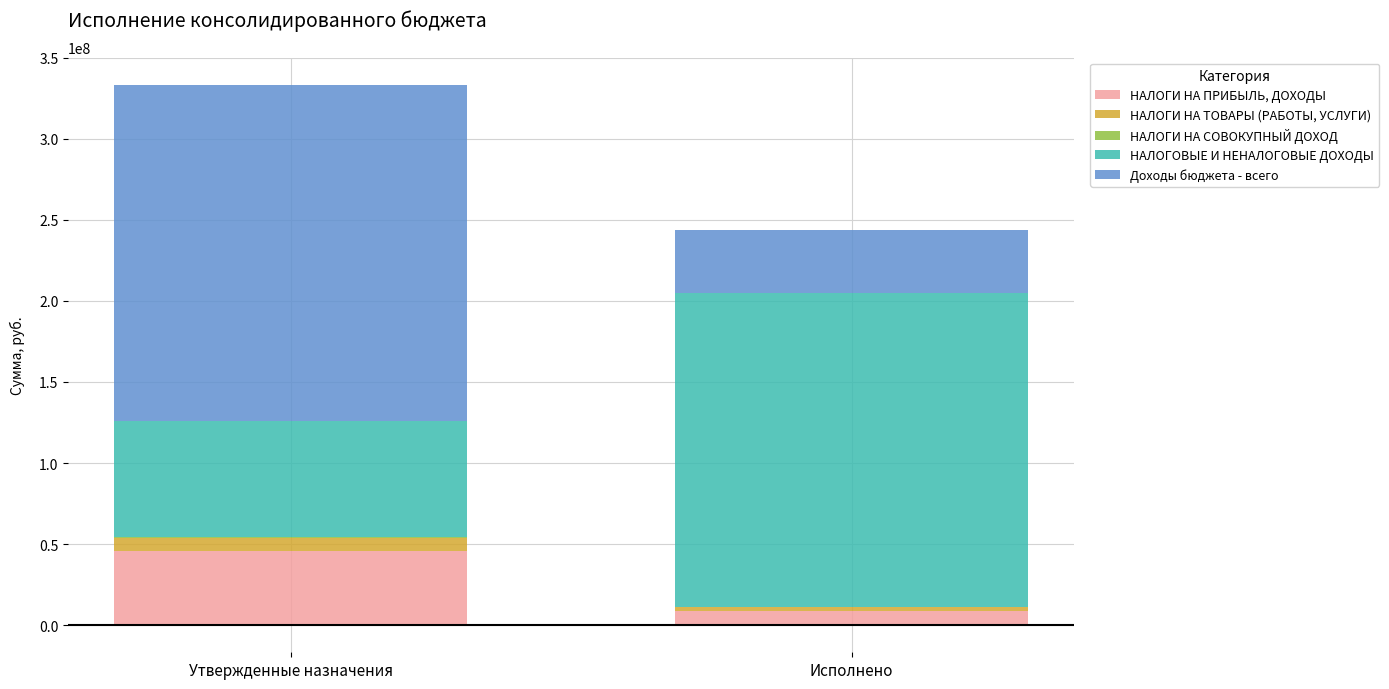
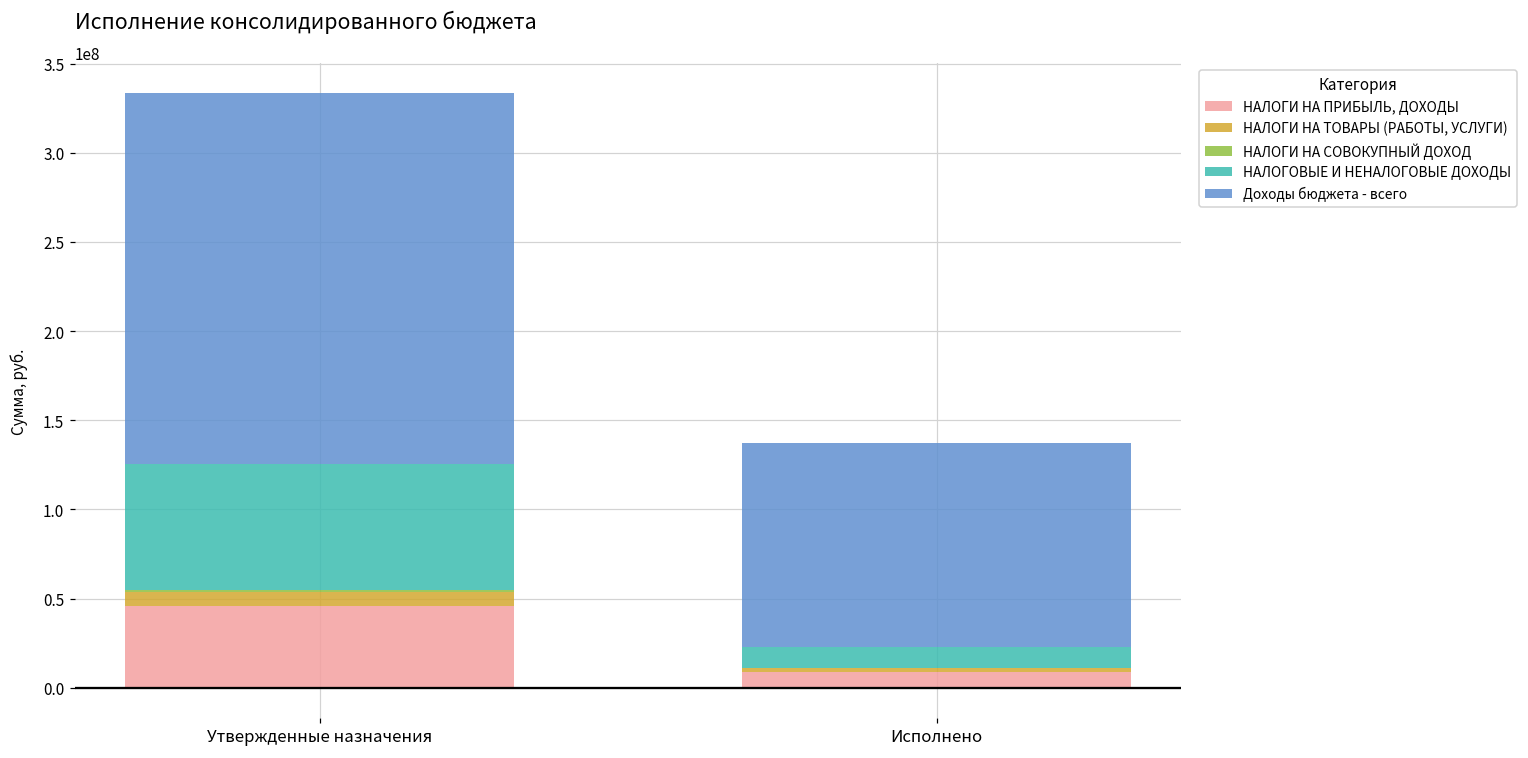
НАЛОГОВЫЕ И НЕНАЛОГОВЫЕ ДОХОДЫ, Исполнено: 194000000 -> 12000000
Доходы бюджета - всего, Исполнено: 39000000 -> 115000000
